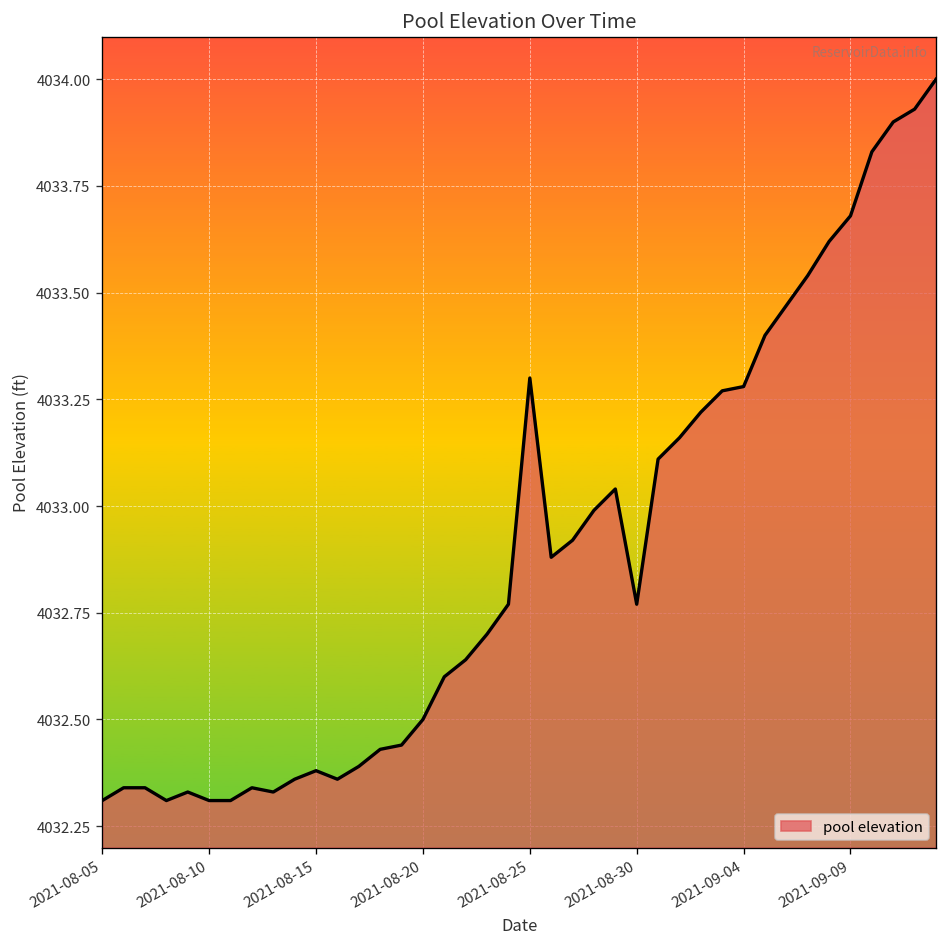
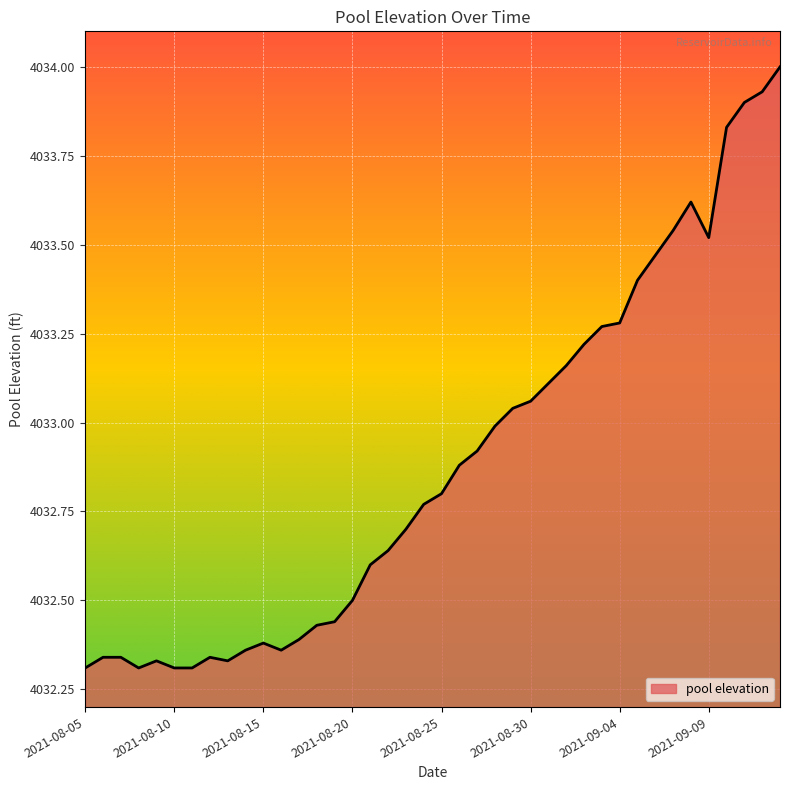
2021-08-25: 4033.3 -> 4032.8
2021-08-30: 4032.77 -> 4033.06
2021-09-09: 4033.68 -> 4033.52
